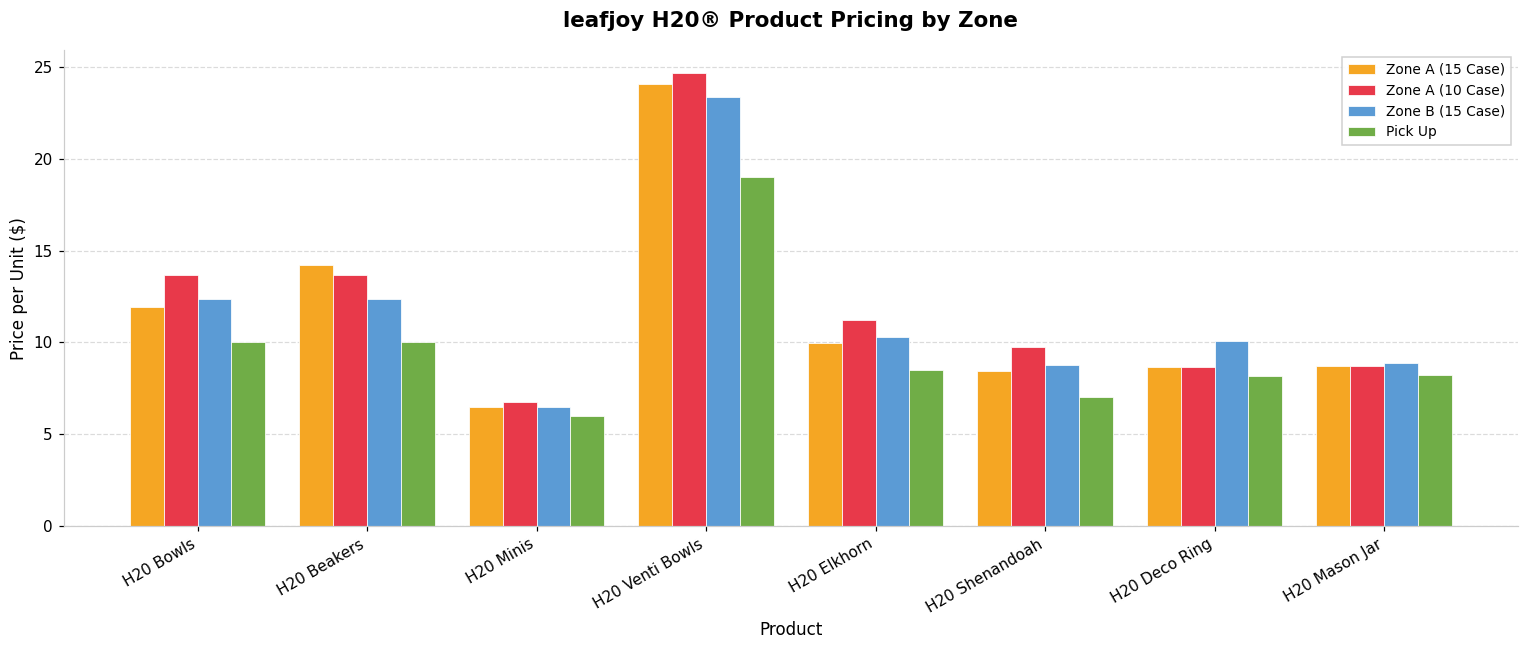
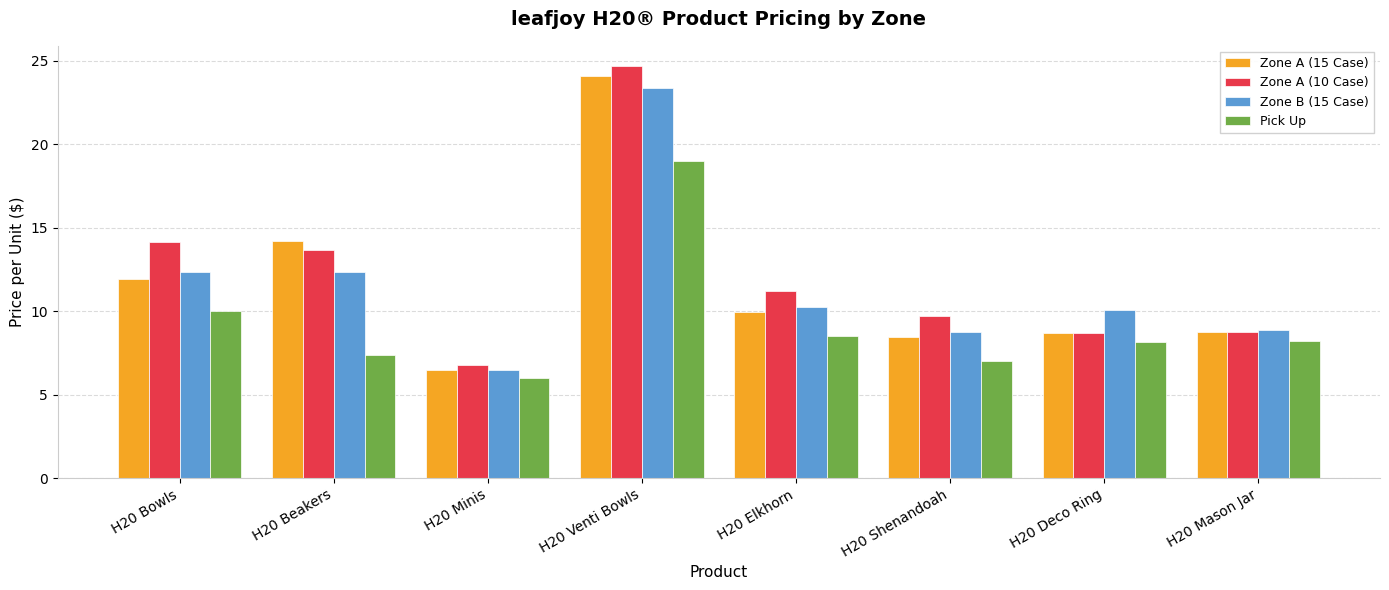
Zone A (10 Case), H20 Bowls: 13.6 -> 14.1
Pick Up, H20 Beakers: 10.0 -> 7.4
